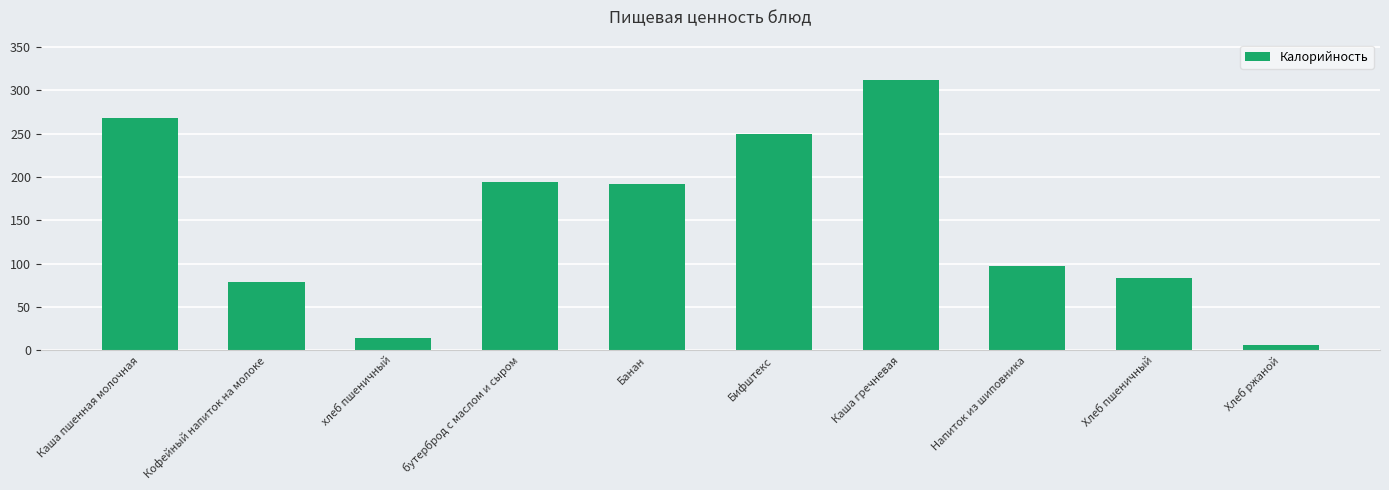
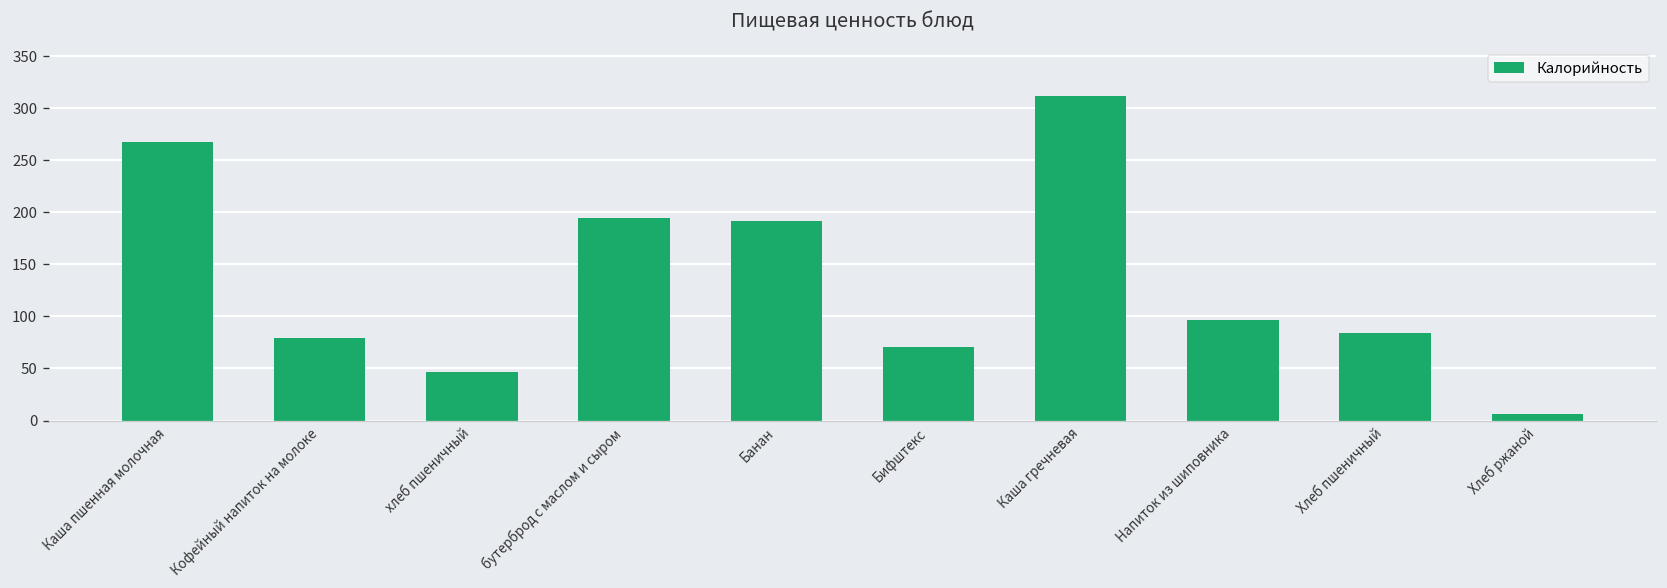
хлеб пшеничный: 10 -> 50
Бифштекс: 250 -> 70
